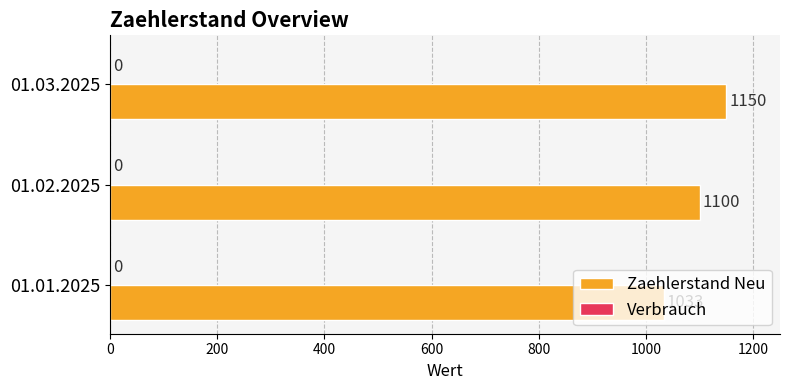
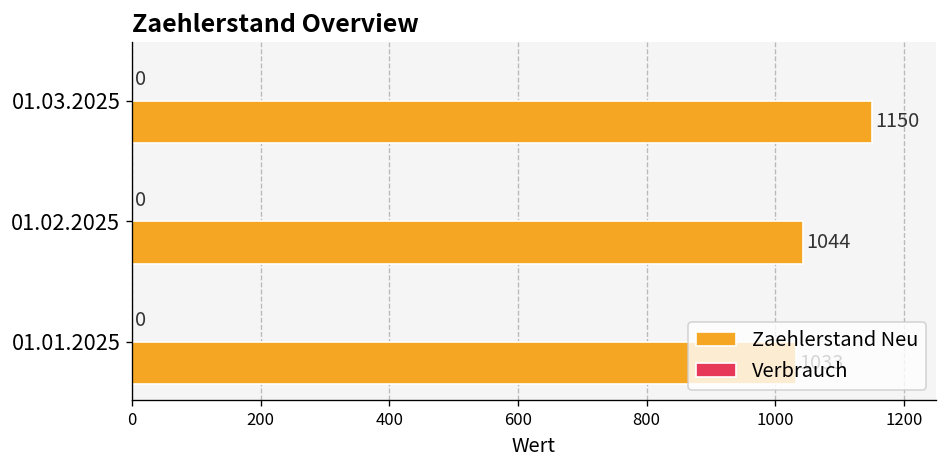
Zaehlerstand Neu, 01.02.2025: 1100 -> 1044
